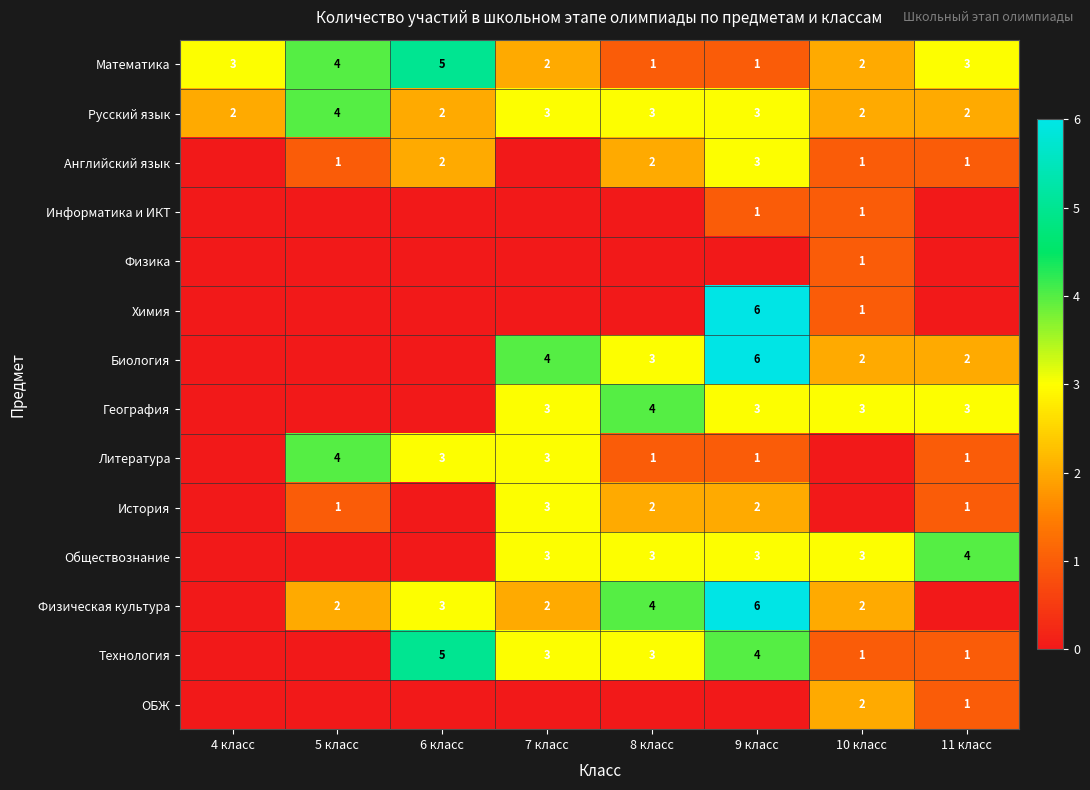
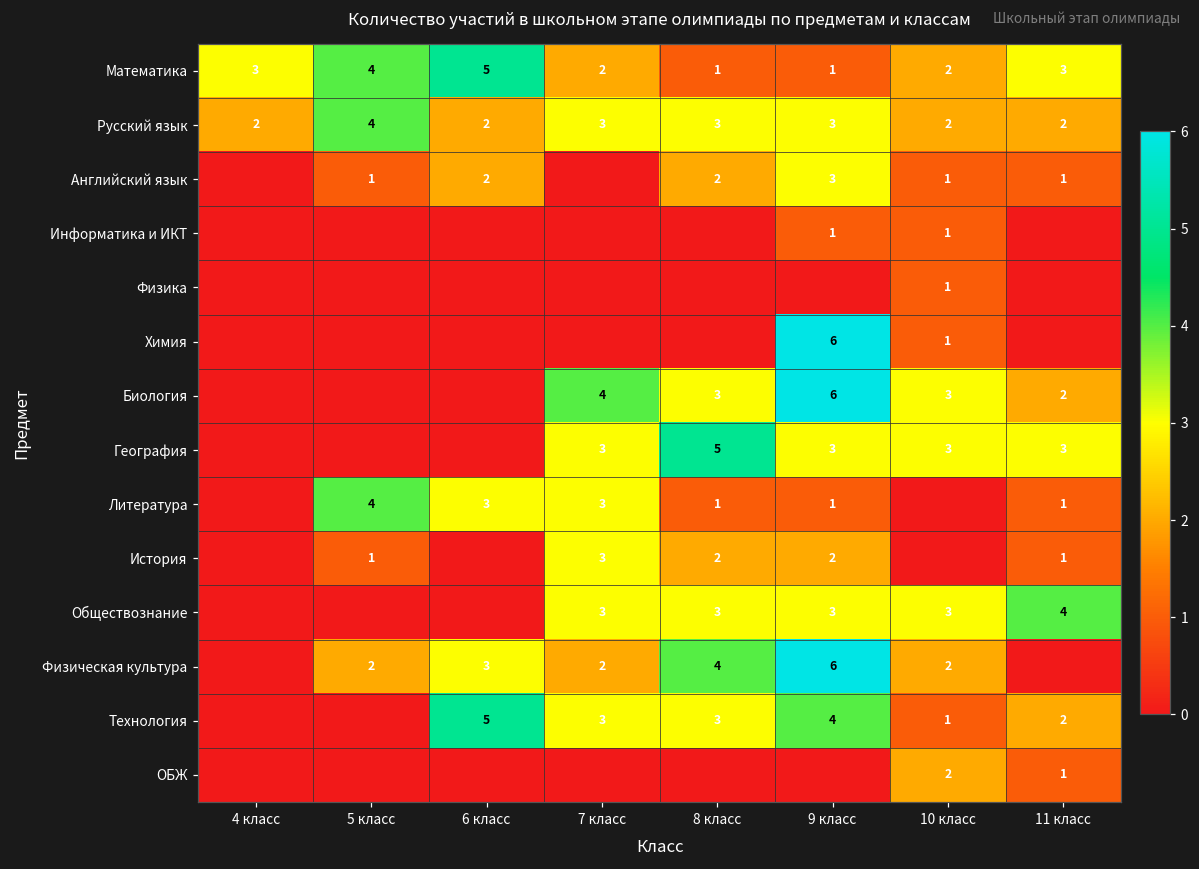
Биология, 10 класс: 2 -> 3
География, 8 класс: 4 -> 5
Технология, 11 класс: 1 -> 2
